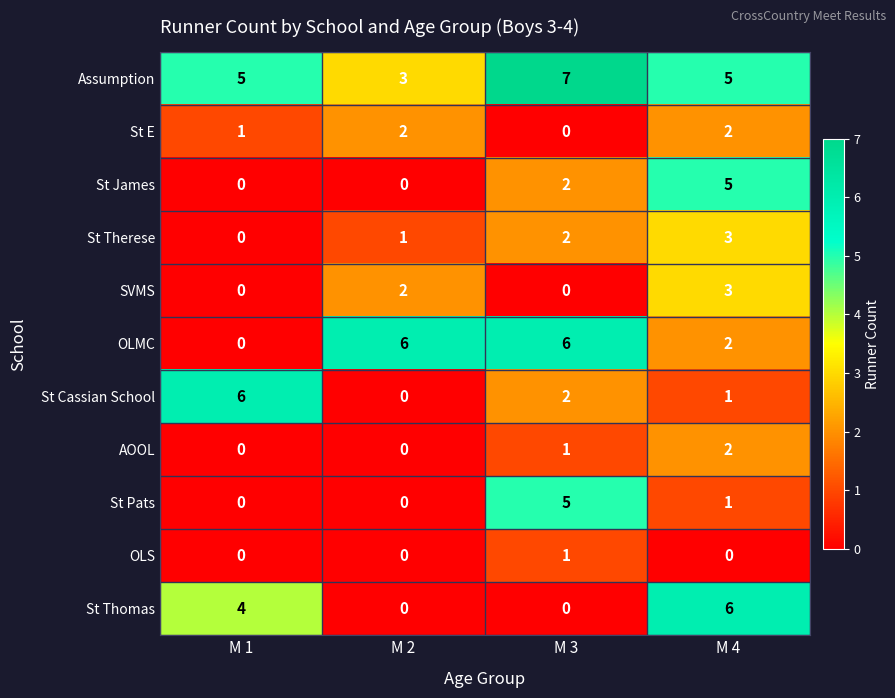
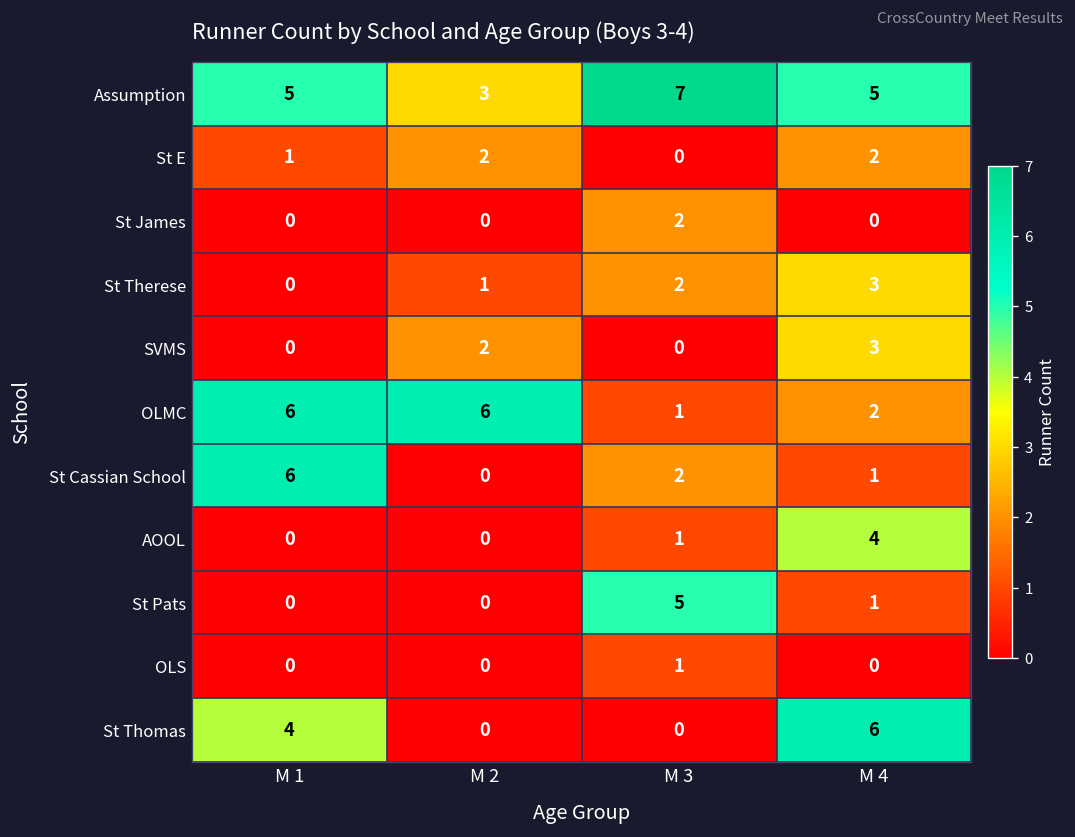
St James, M 4: 5 -> 0
OLMC, M 1: 0 -> 6
OLMC, M 3: 6 -> 1
AOOL, M 4: 2 -> 4
